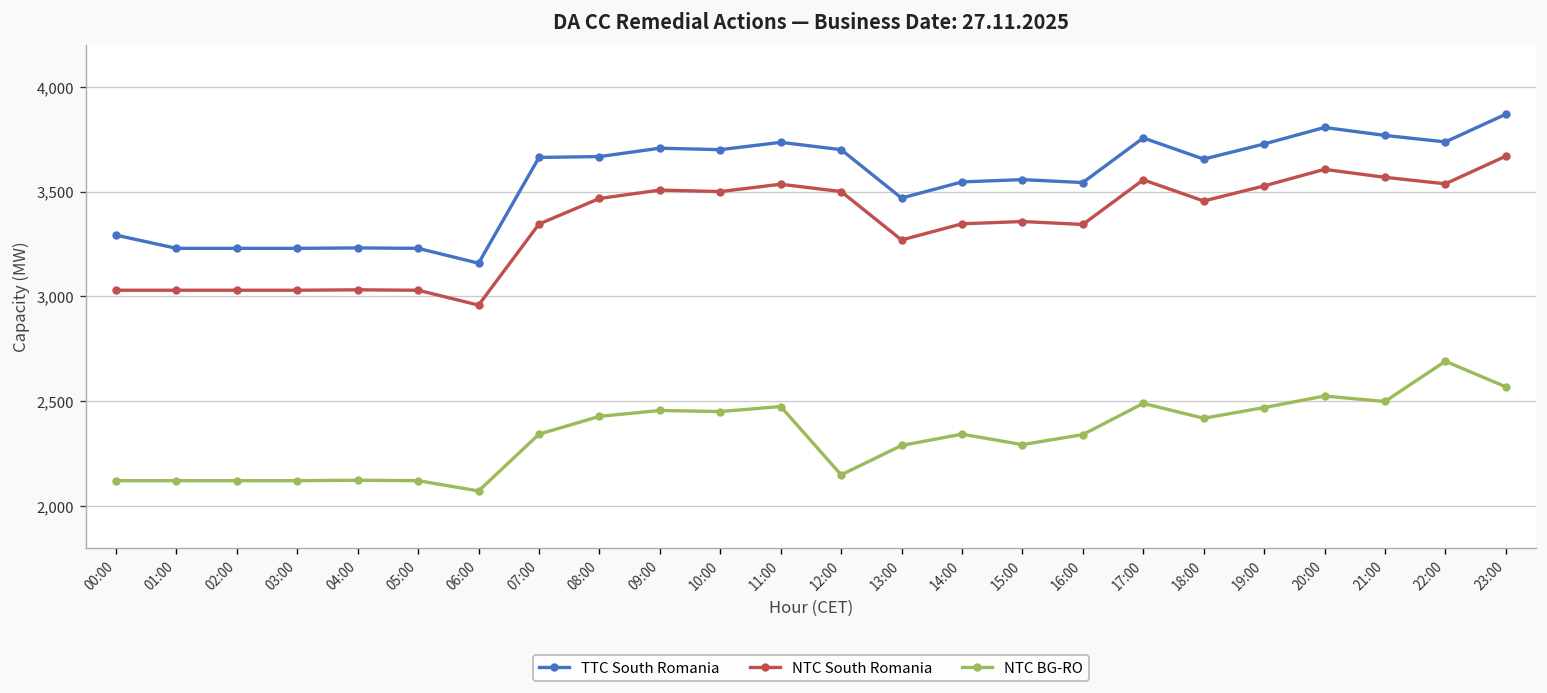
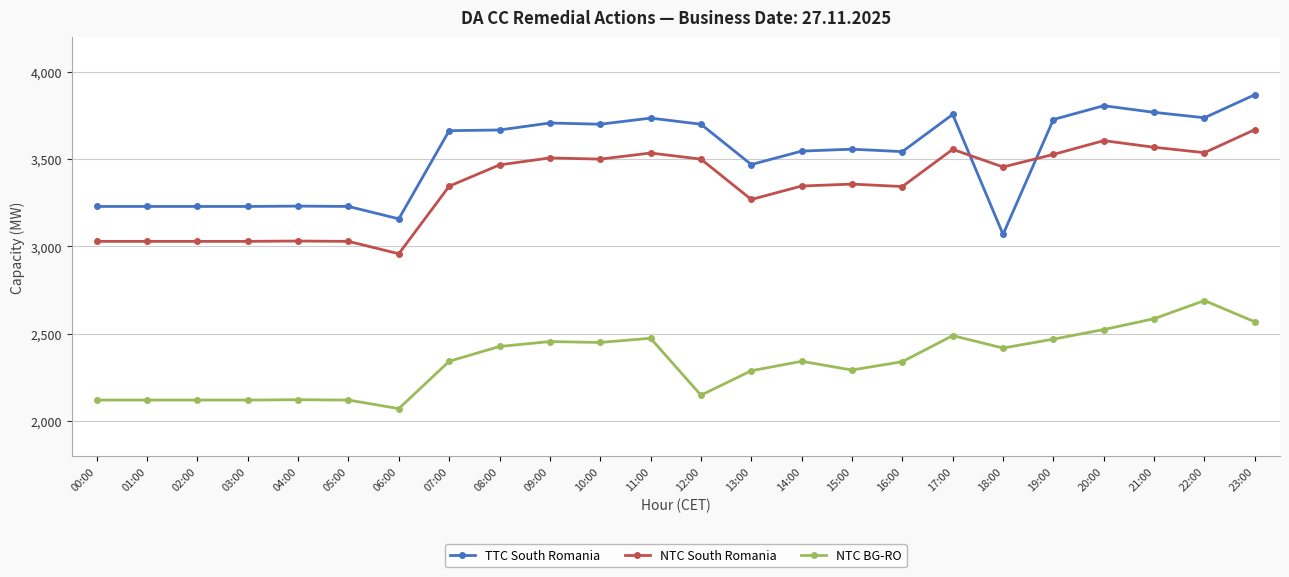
TTC South Romania, 00:00: 3,290 -> 3,230
TTC South Romania, 18:00: 3,660 -> 3,070
NTC BG-RO, 21:00: 2,500 -> 2,590
